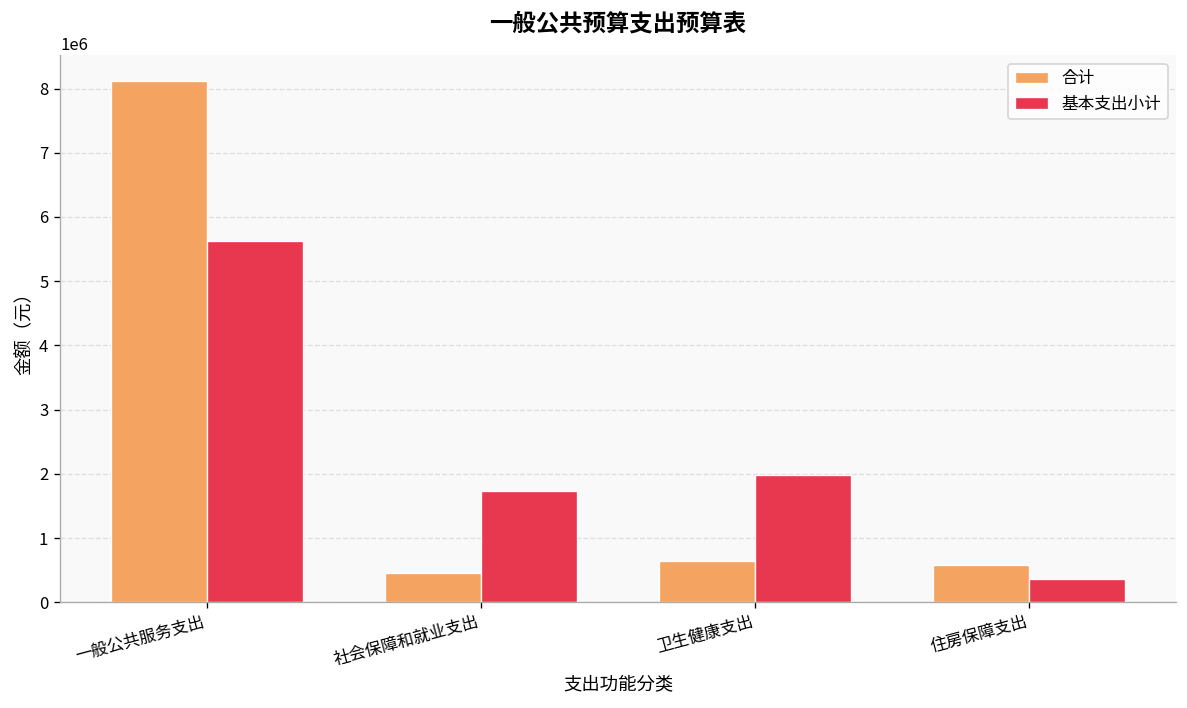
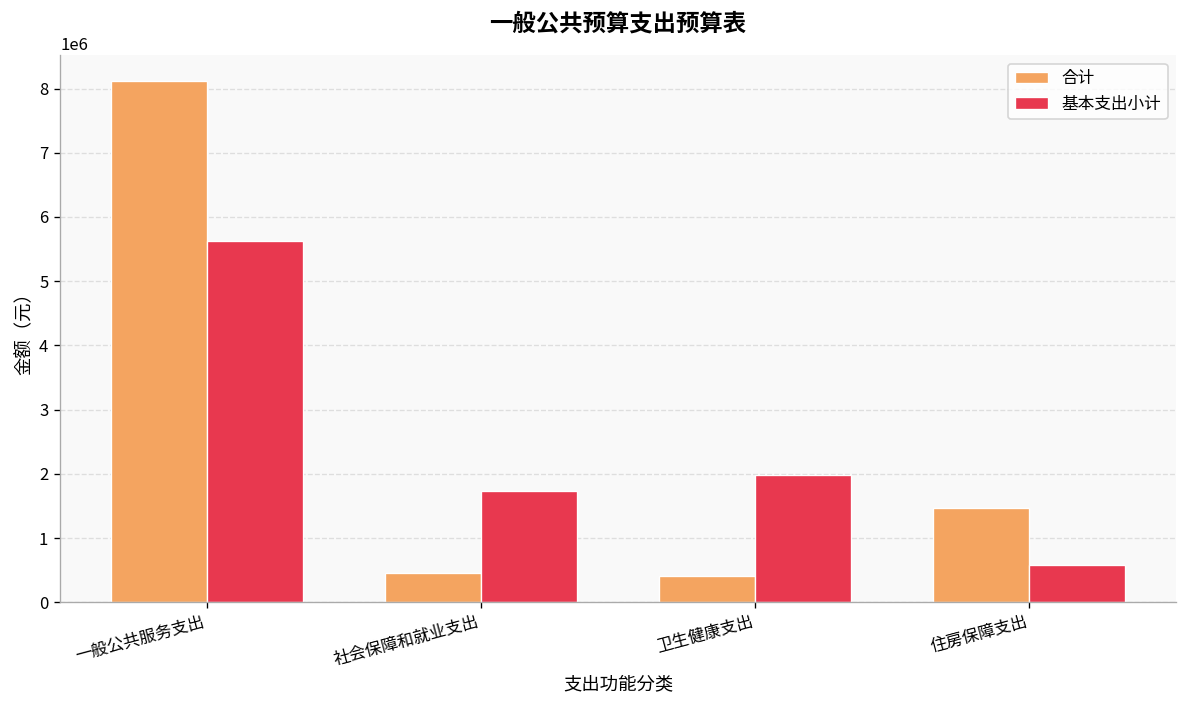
合计, 卫生健康支出: 600000 -> 400000
合计, 住房保障支出: 600000 -> 1500000
基本支出小计, 住房保障支出: 400000 -> 600000
